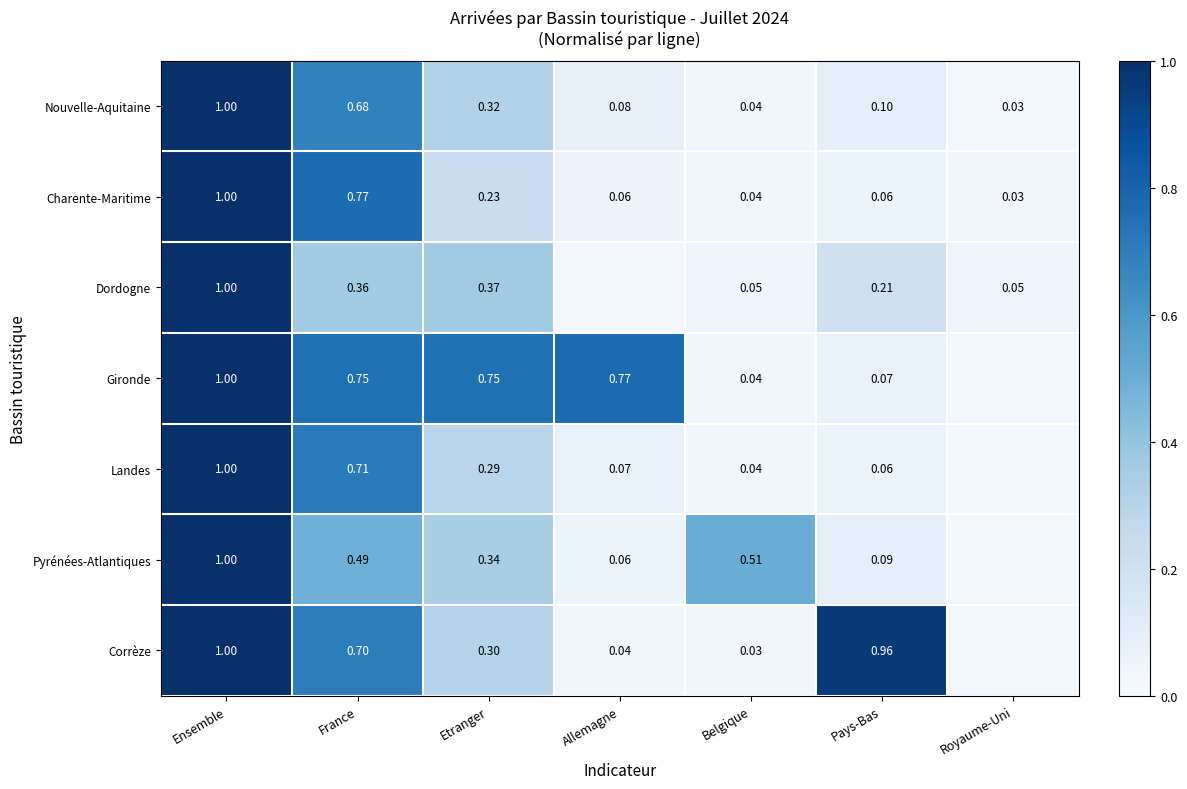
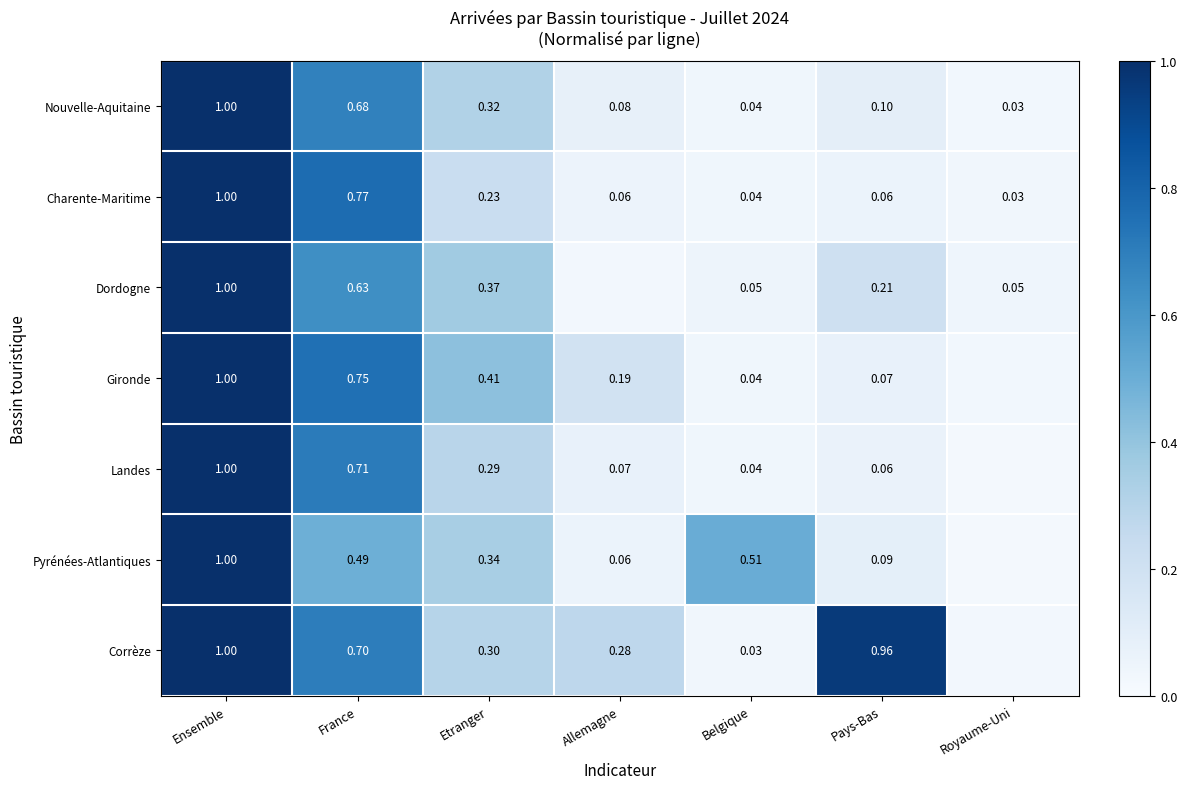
Dordogne, France: 0.36 -> 0.63
Gironde, Etranger: 0.75 -> 0.41
Gironde, Allemagne: 0.77 -> 0.19
Corrèze, Allemagne: 0.04 -> 0.28
